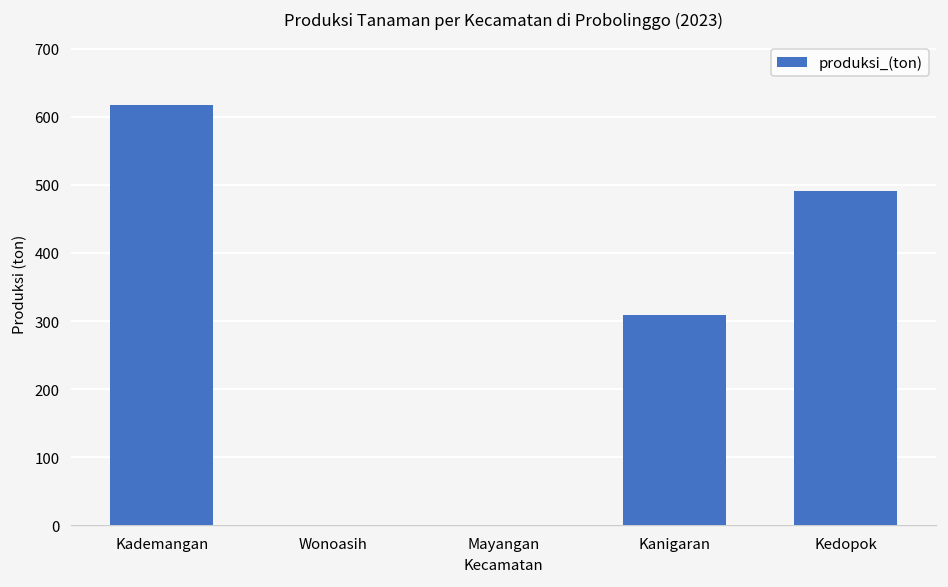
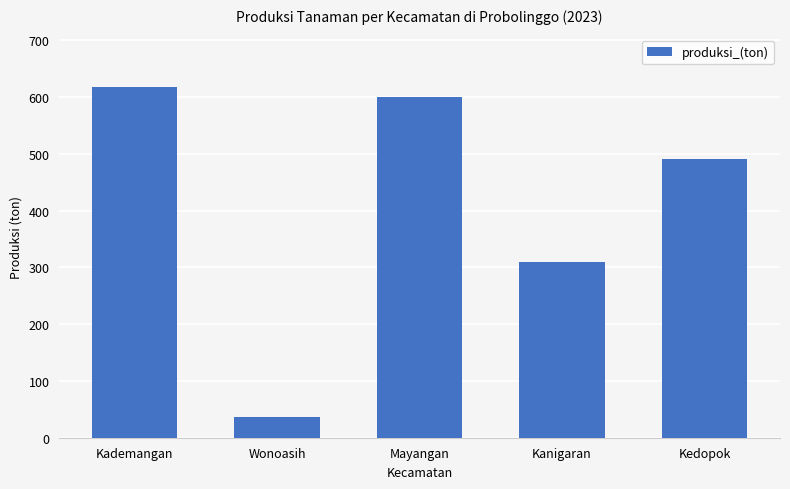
Wonoasih: 0 -> 40
Mayangan: 0 -> 600
